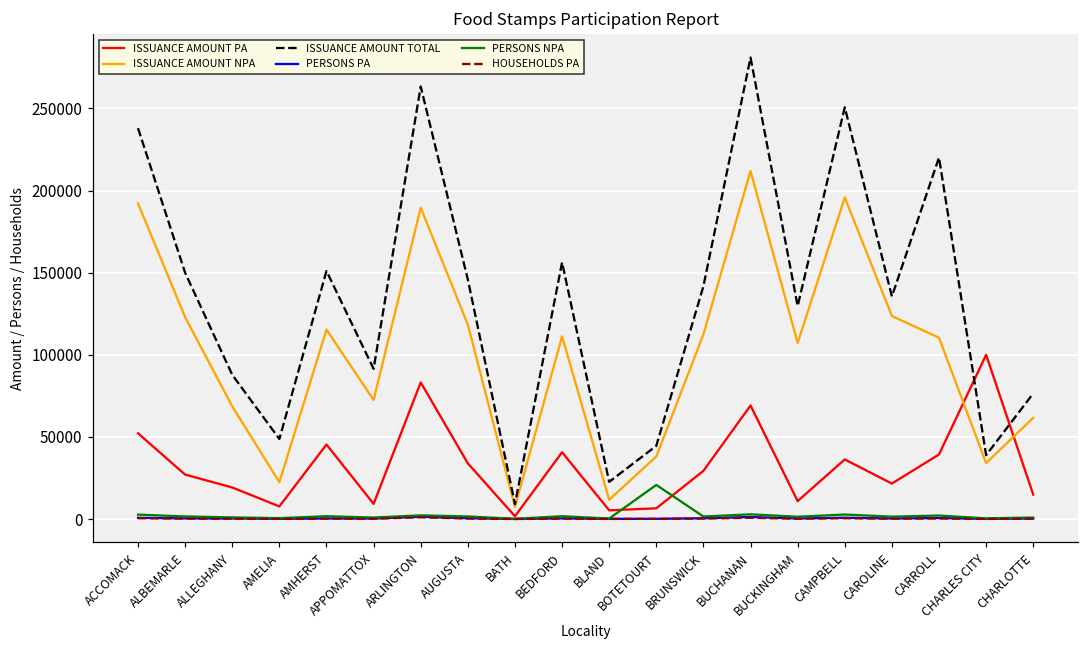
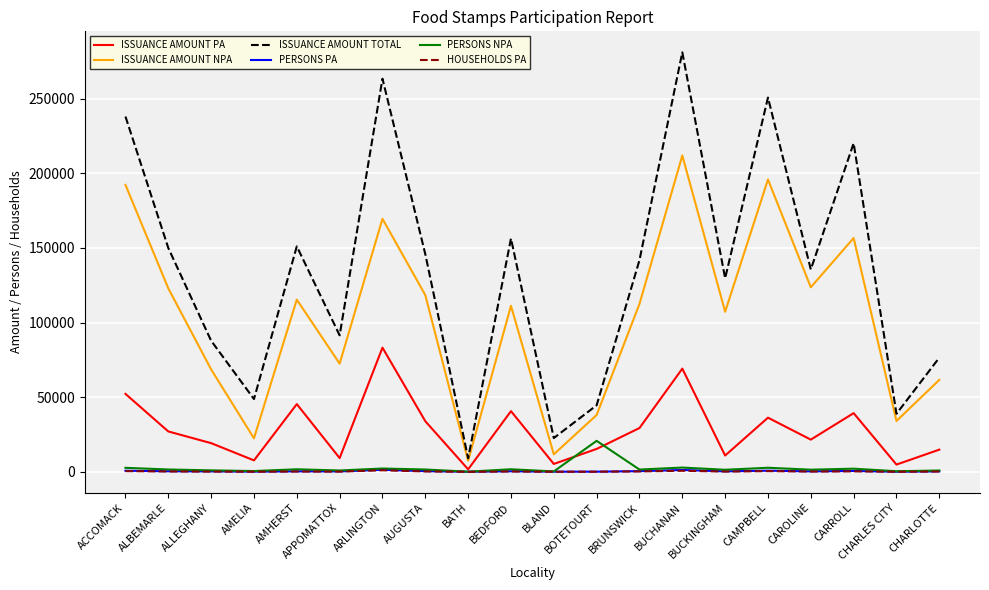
ISSUANCE AMOUNT NPA, ARLINGTON: 190000 -> 169000
ISSUANCE AMOUNT PA, BOTETOURT: 7000 -> 15000
ISSUANCE AMOUNT NPA, CARROLL: 110000 -> 157000
ISSUANCE AMOUNT PA, CHARLES CITY: 100000 -> 5000
